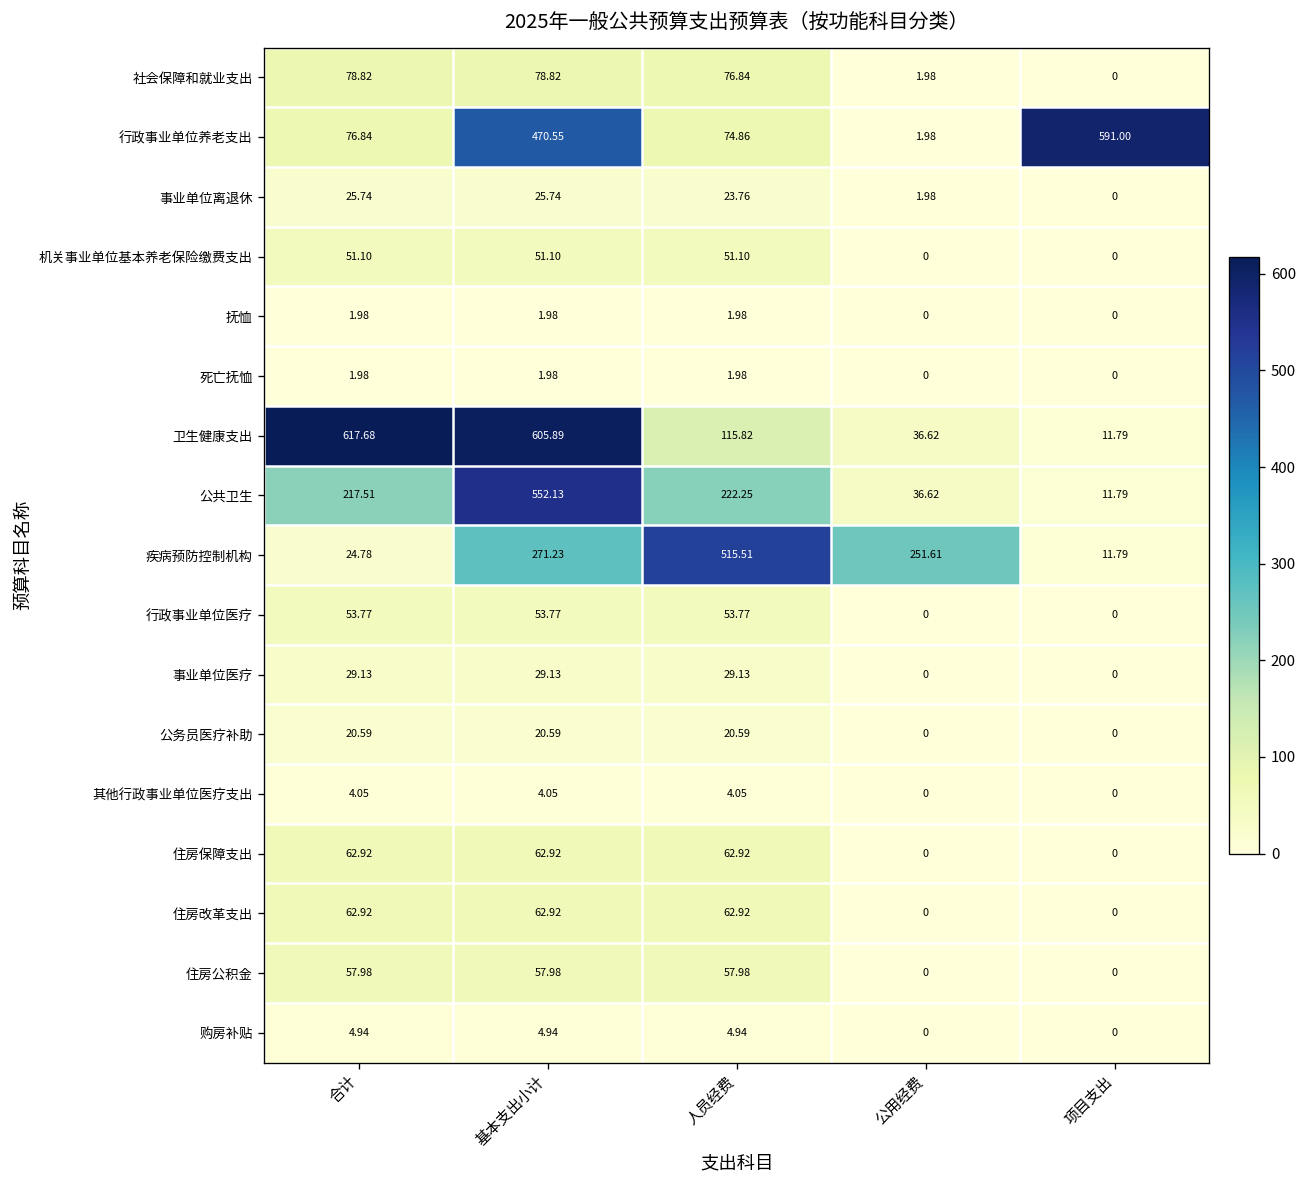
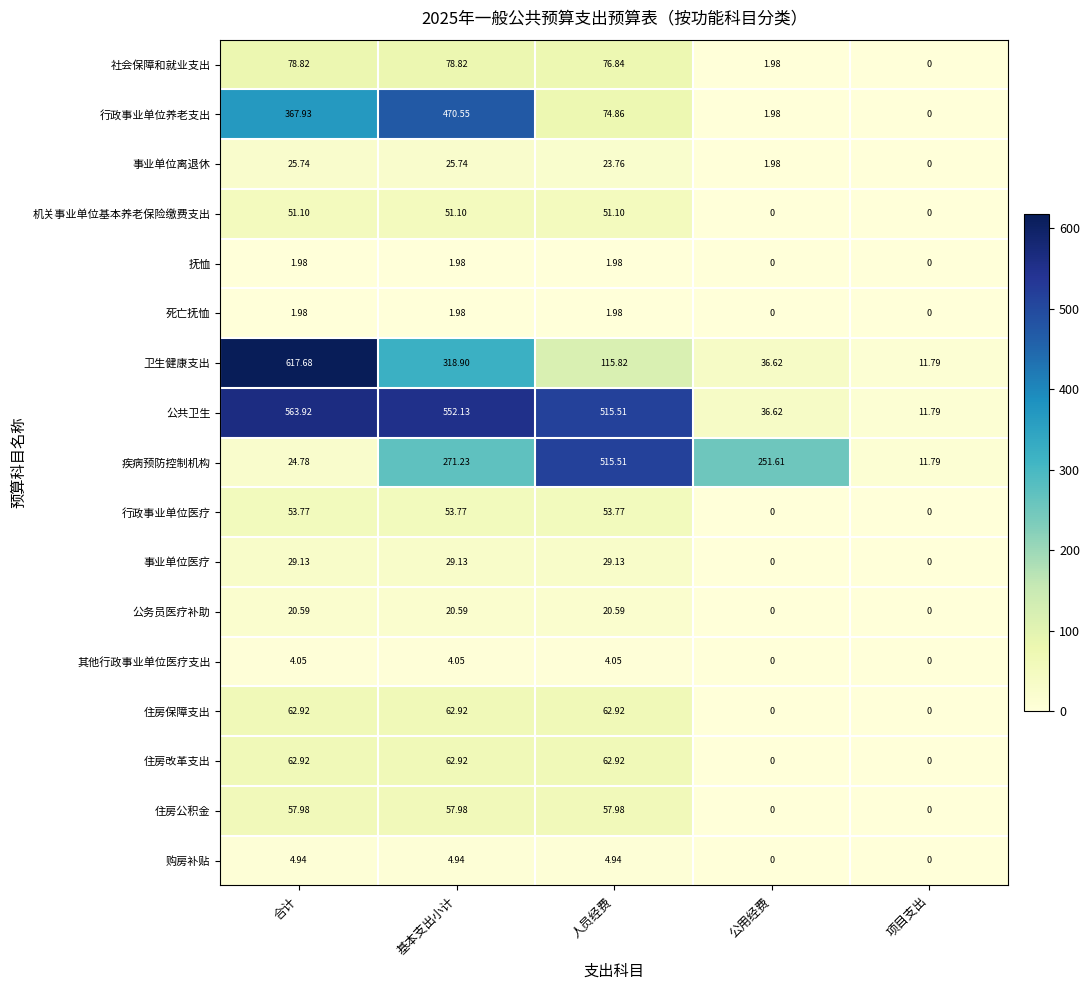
行政事业单位养老支出, 合计: 76.84 -> 367.93
行政事业单位养老支出, 项目支出: 591.00 -> 0
卫生健康支出, 基本支出小计: 605.89 -> 318.90
公共卫生, 合计: 217.51 -> 563.92
公共卫生, 人员经费: 222.25 -> 515.51
